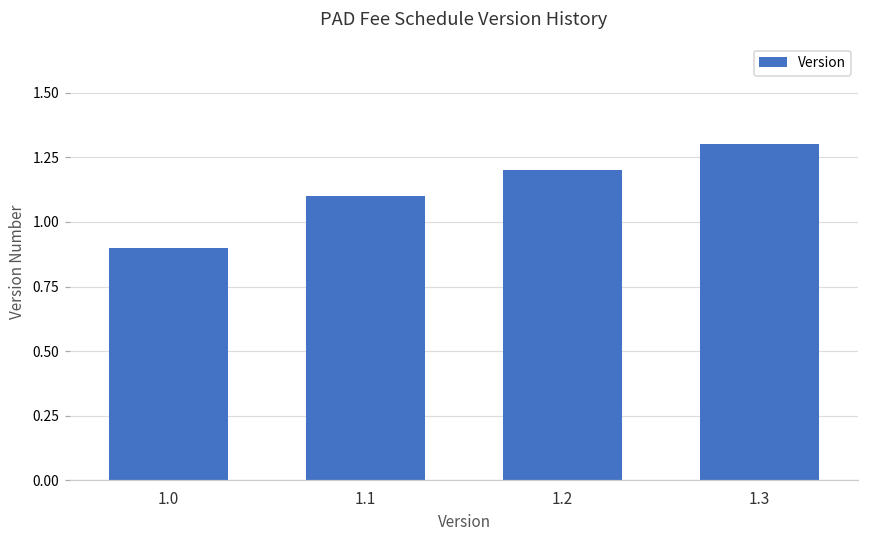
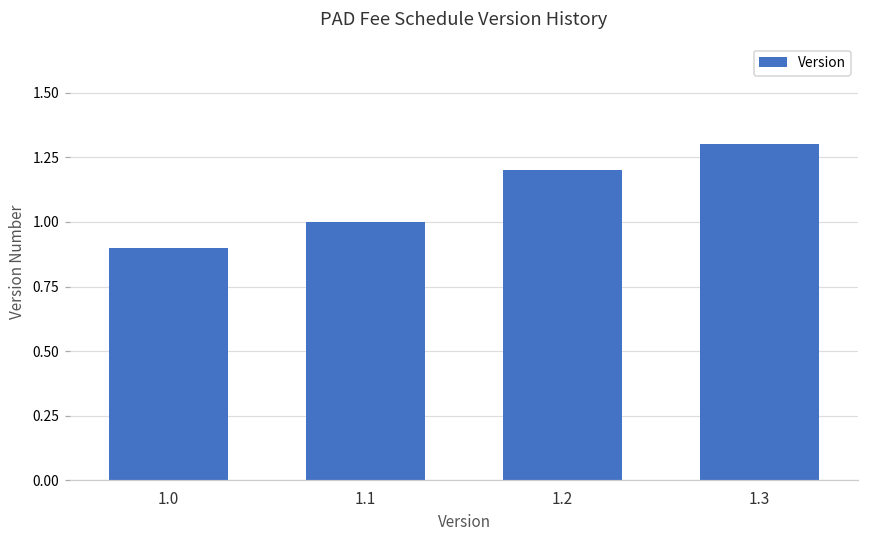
1.1: 1.1 -> 1.0
